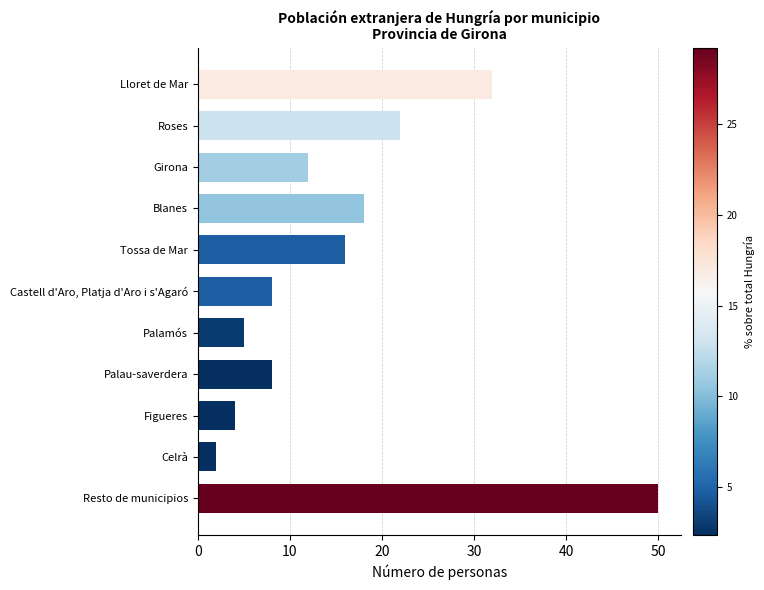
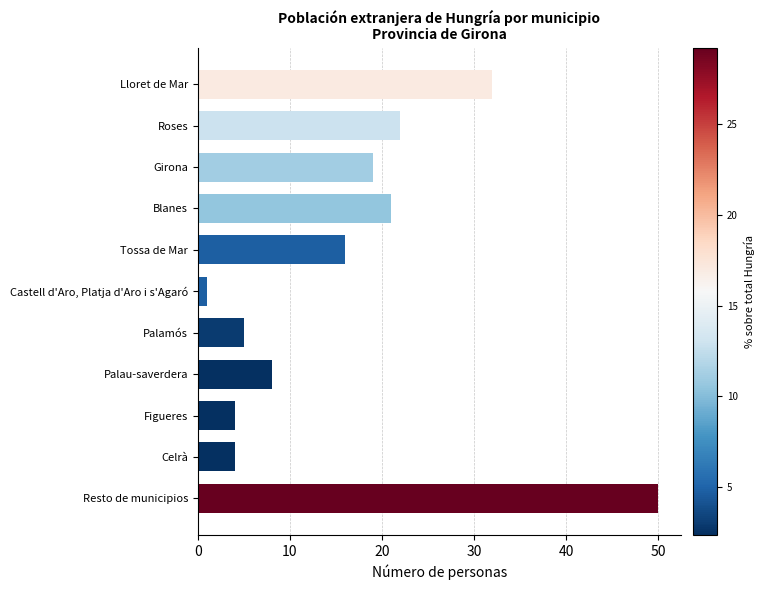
Girona: 12 -> 19
Blanes: 18 -> 21
Castell d'Aro, Platja d'Aro i s'Agaró: 8 -> 1
Celrà: 2 -> 4
